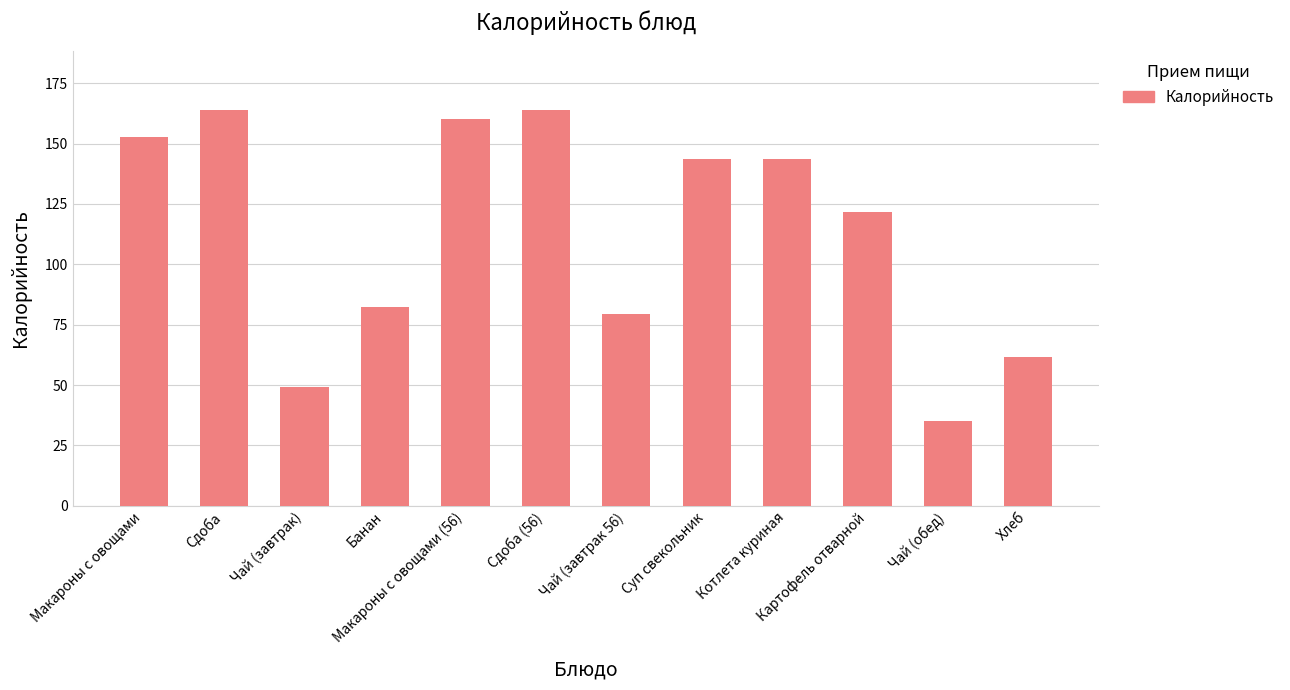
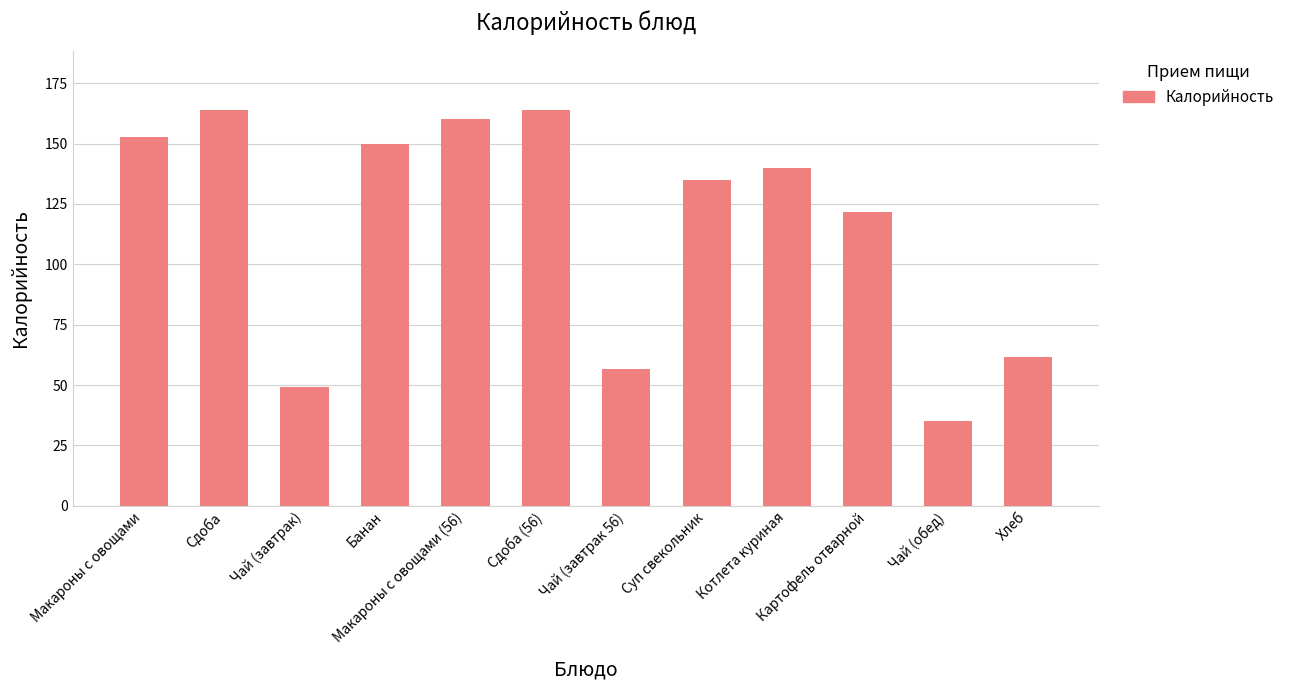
Банан: 82 -> 150
Чай (завтрак 56): 80 -> 57
Суп свекольник: 144 -> 135
Котлета куриная: 144 -> 140
